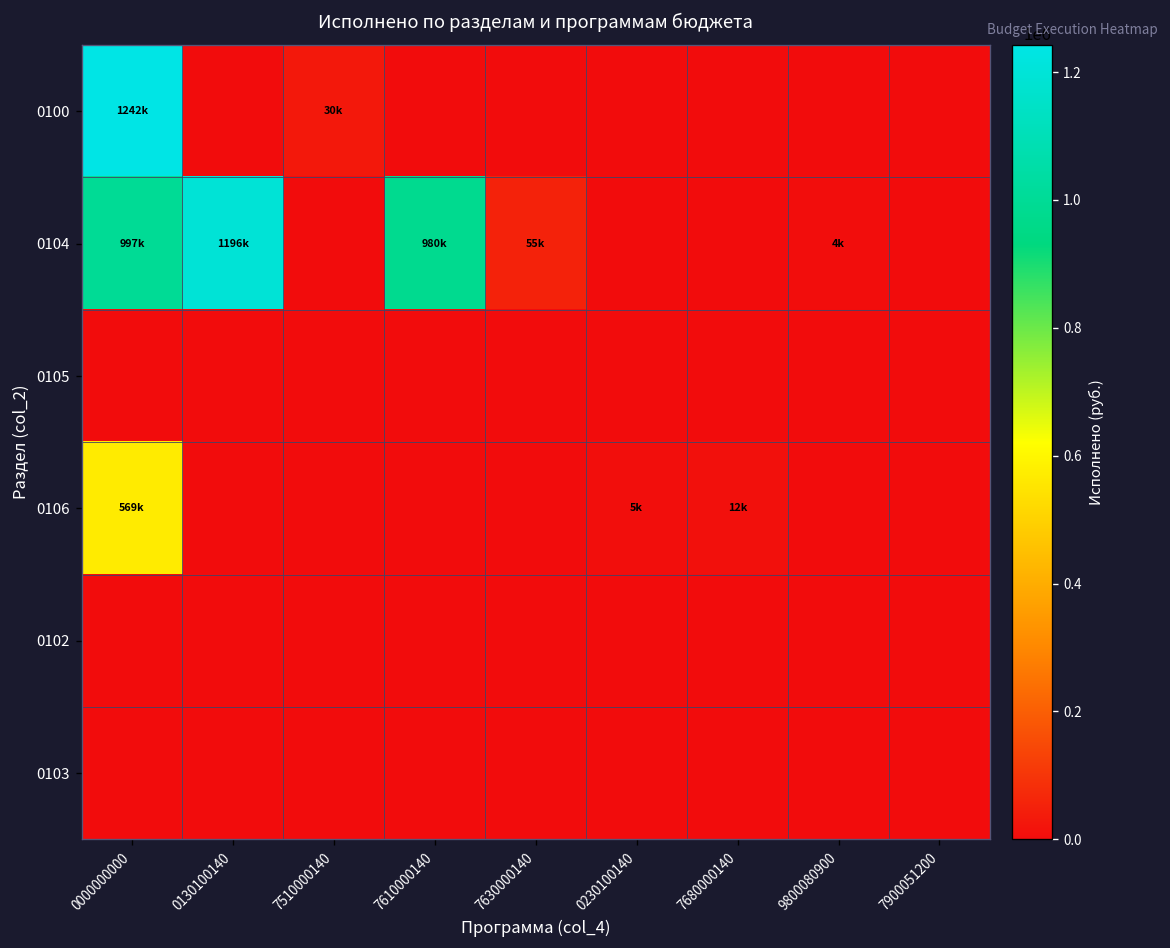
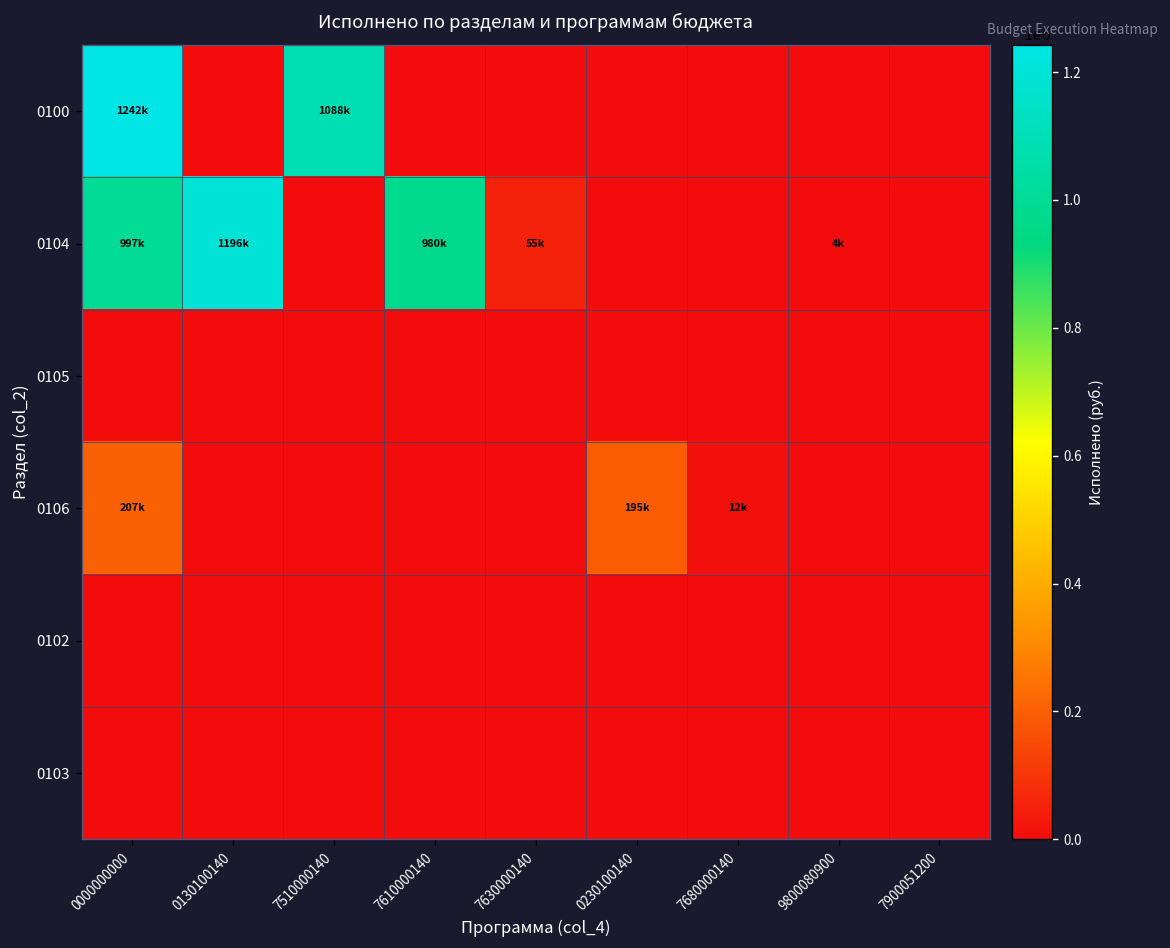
0100, 7510000140: 30k -> 1088k
0106, 0000000000: 569k -> 207k
0106, 0230100140: 5k -> 195k
